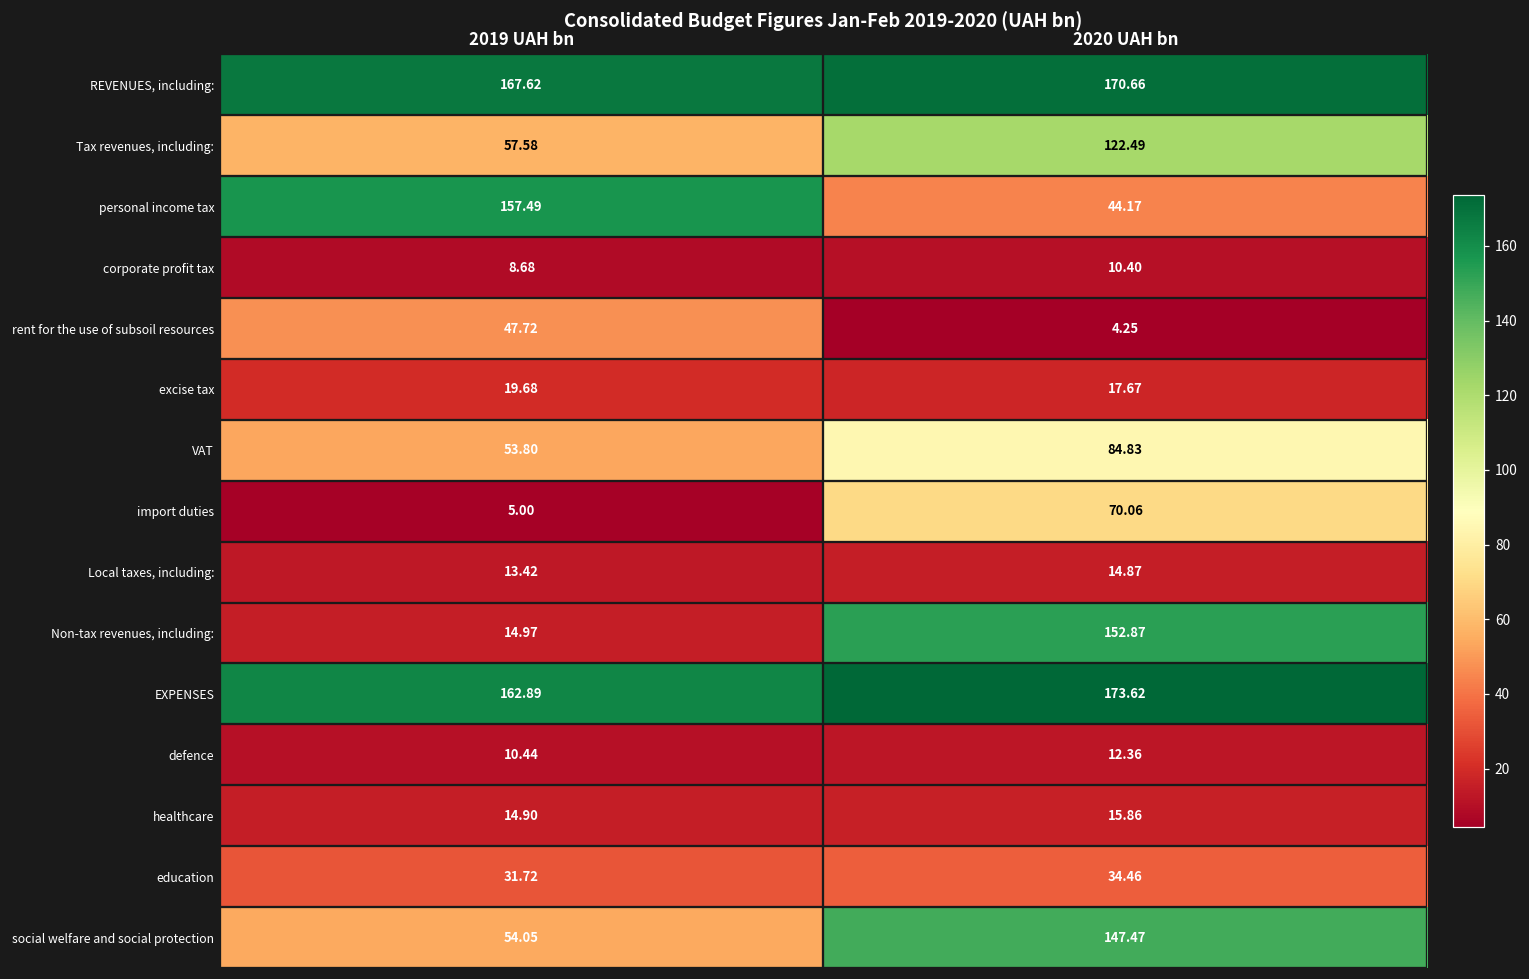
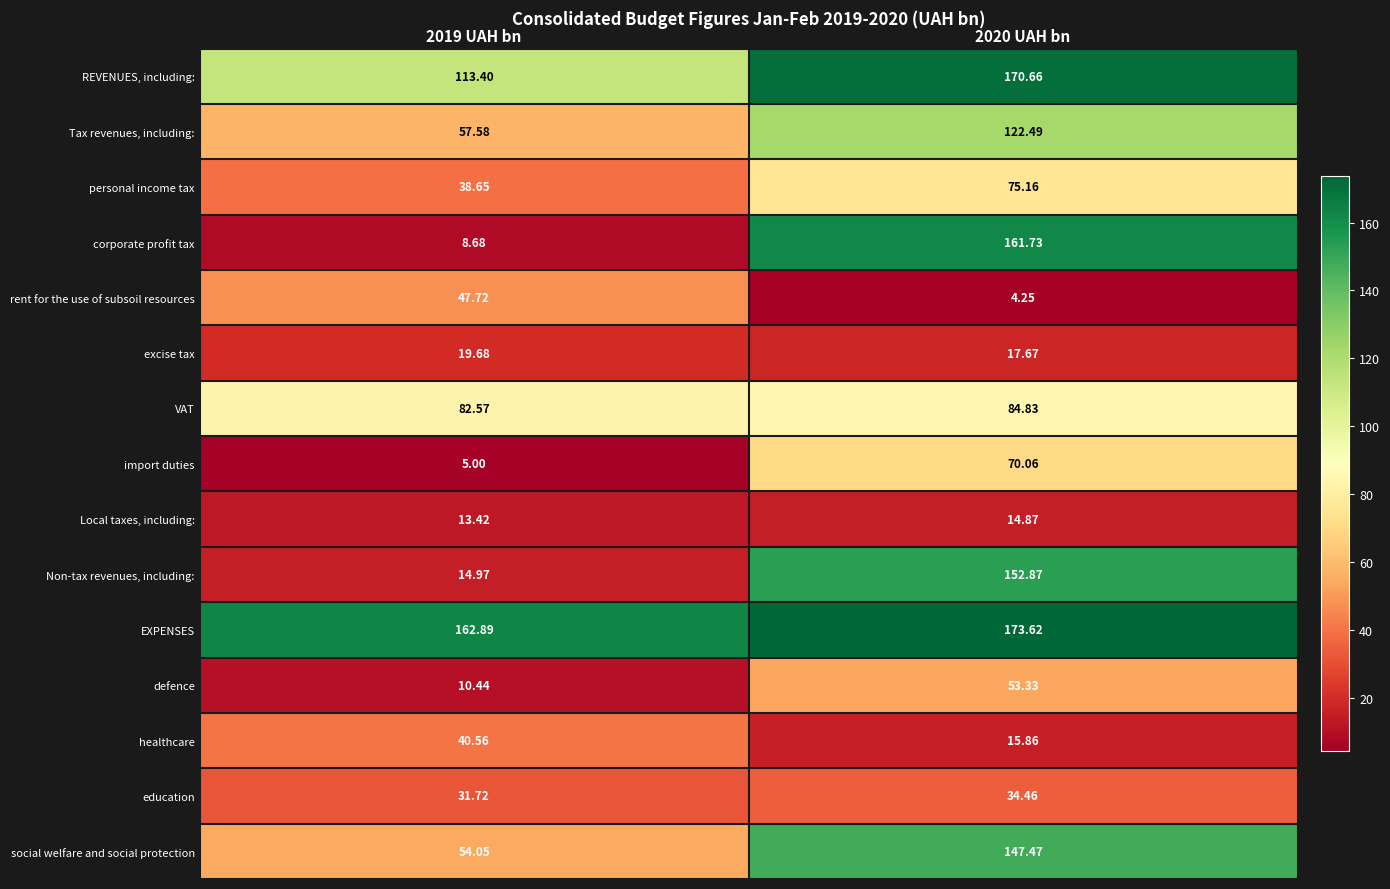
REVENUES, including:, 2019 UAH bn: 167.62 -> 113.40
personal income tax, 2019 UAH bn: 157.49 -> 38.65
personal income tax, 2020 UAH bn: 44.17 -> 75.16
corporate profit tax, 2020 UAH bn: 10.40 -> 161.73
VAT, 2019 UAH bn: 53.80 -> 82.57
defence, 2020 UAH bn: 12.36 -> 53.33
healthcare, 2019 UAH bn: 14.90 -> 40.56
